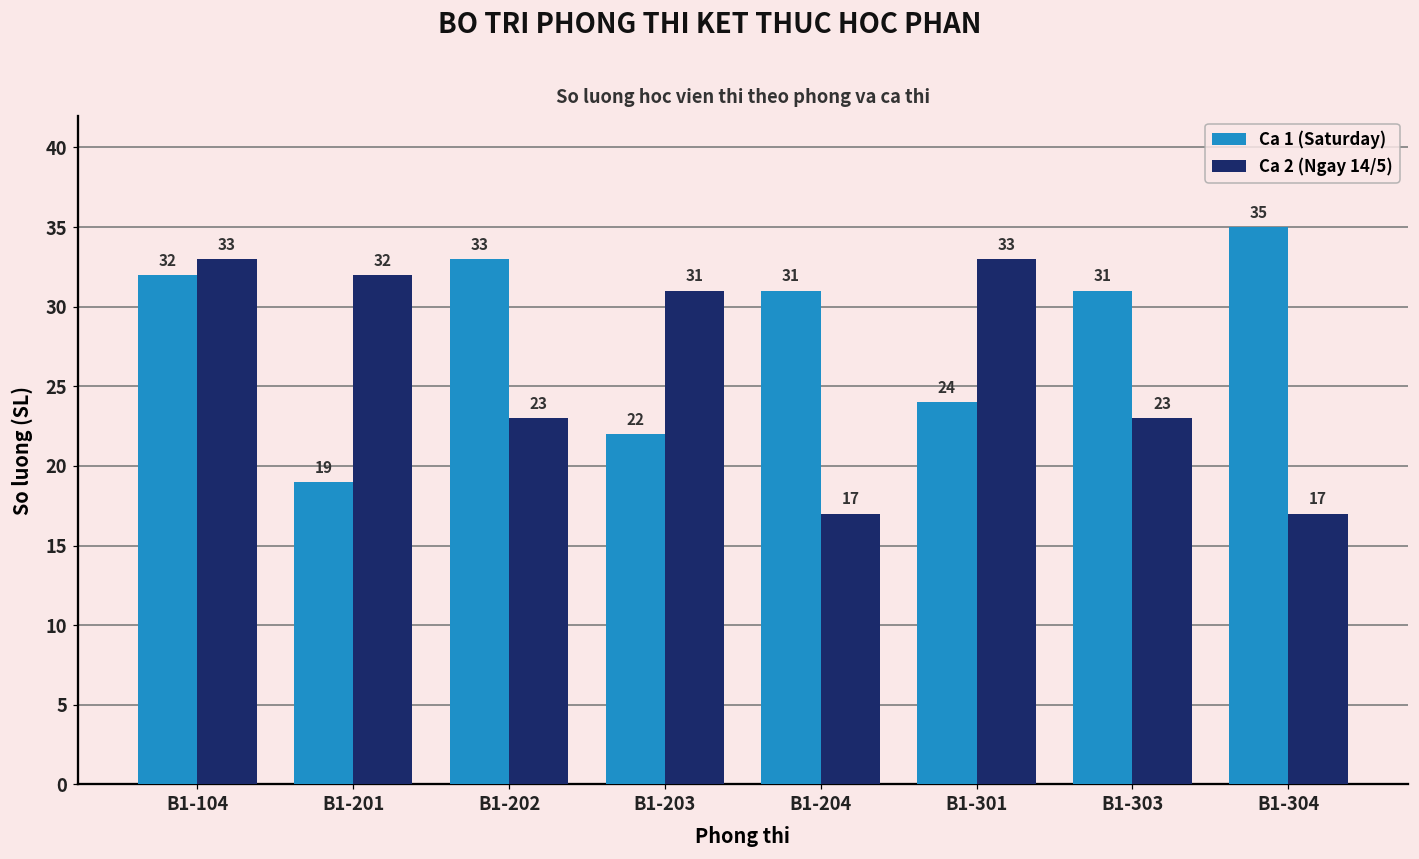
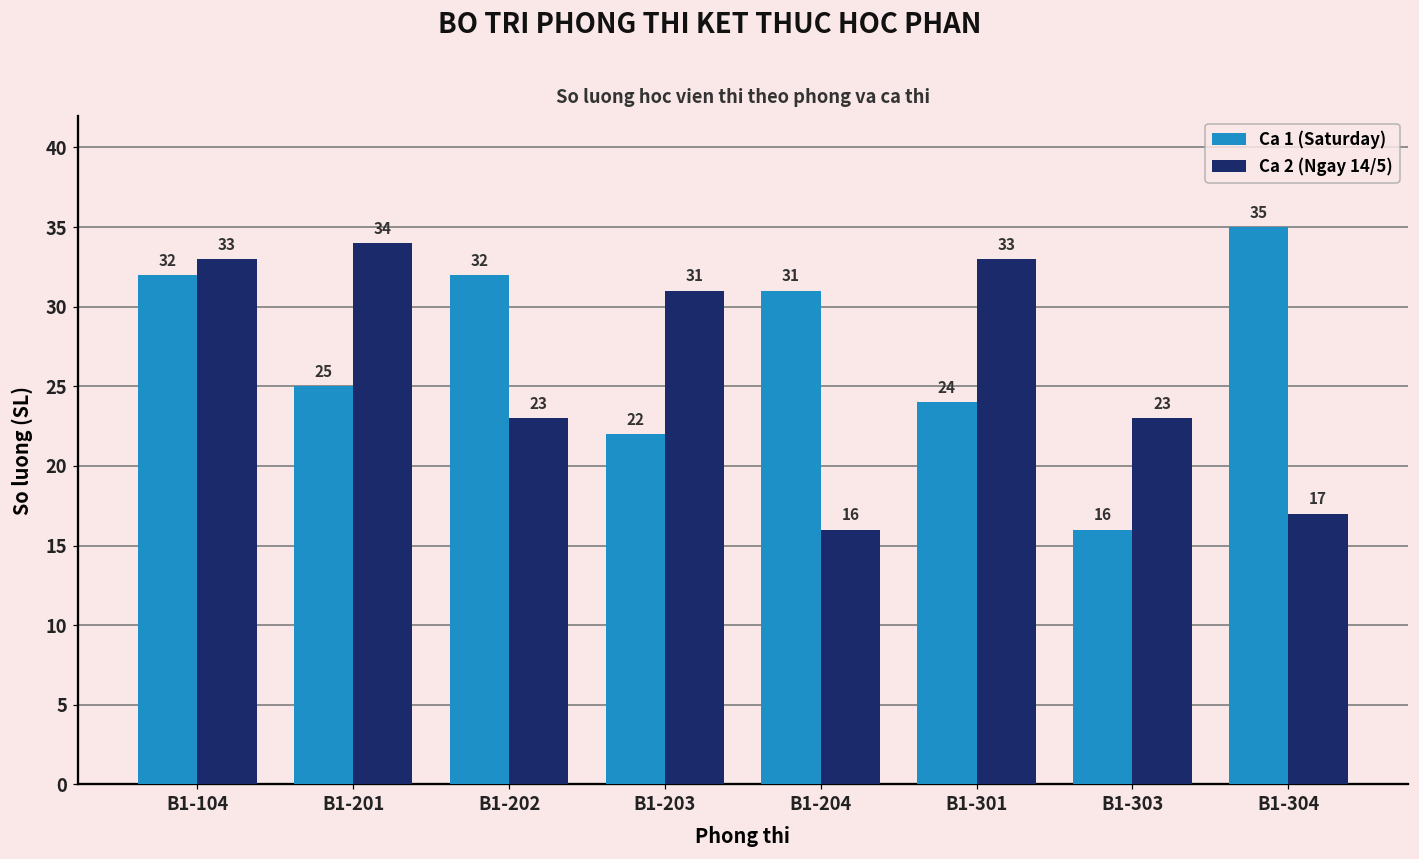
Ca 1 (Saturday), B1-201: 19 -> 25
Ca 2 (Ngay 14/5), B1-201: 32 -> 34
Ca 1 (Saturday), B1-202: 33 -> 32
Ca 2 (Ngay 14/5), B1-204: 17 -> 16
Ca 1 (Saturday), B1-303: 31 -> 16
